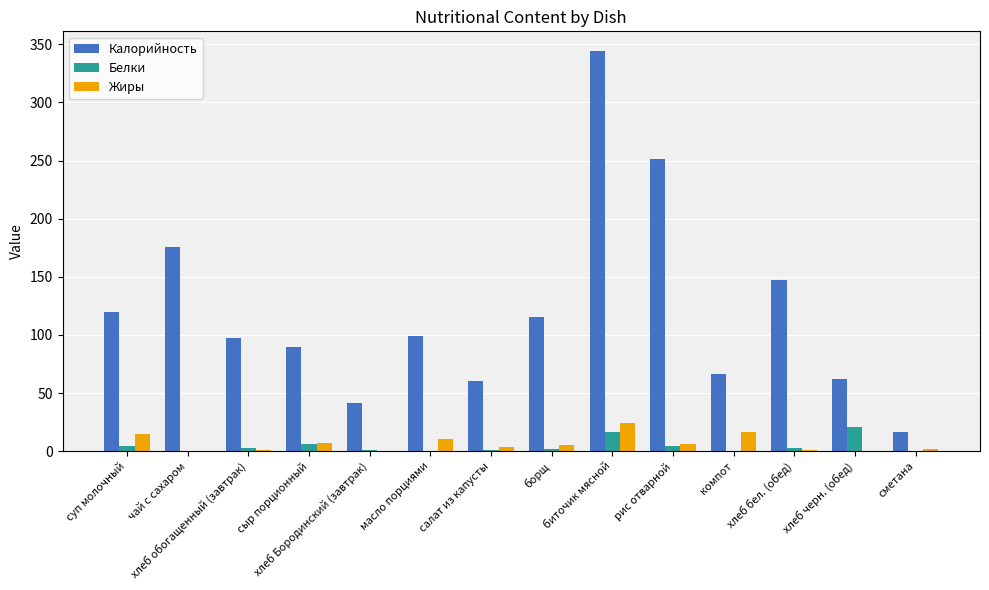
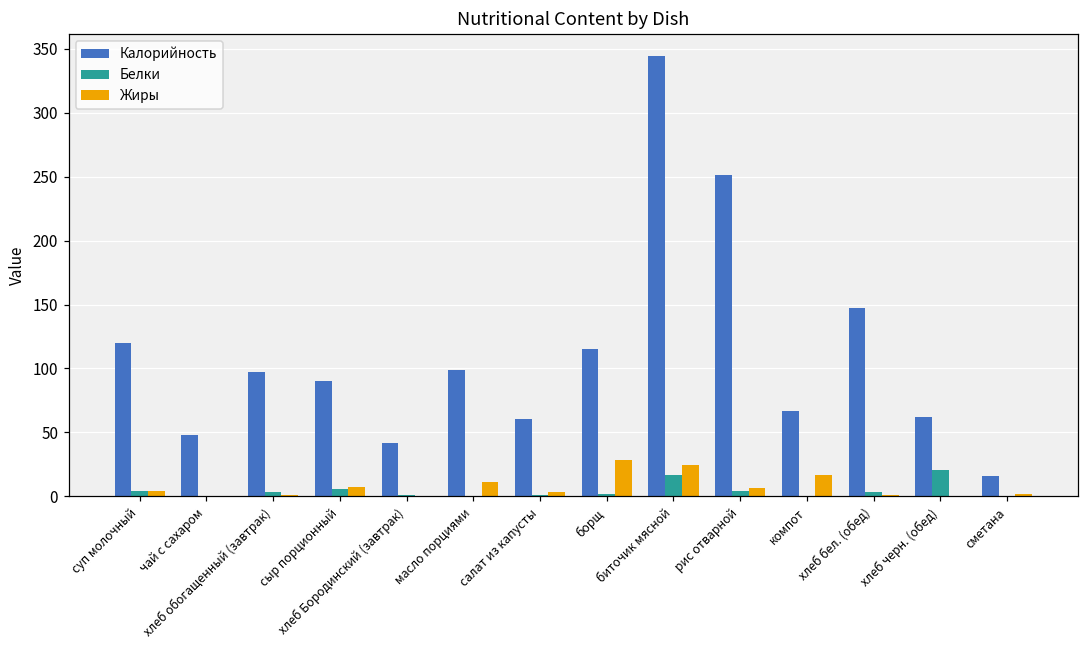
Жиры, суп молочный: 14 -> 4
Калорийность, чай с сахаром: 176 -> 48
Жиры, борщ: 5 -> 28
